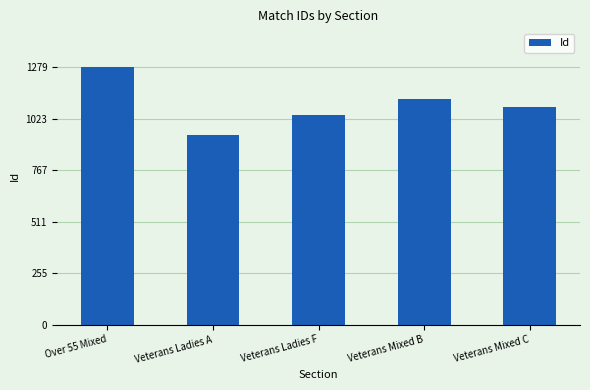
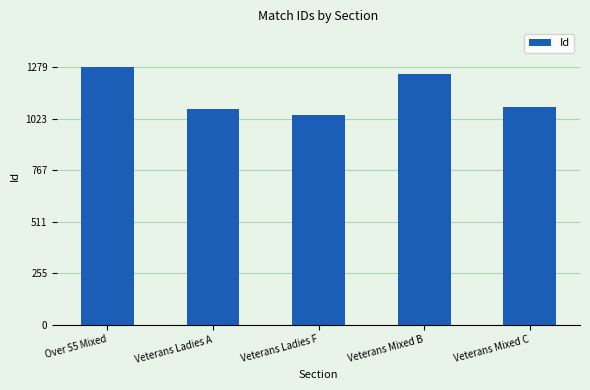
Veterans Ladies A: 940 -> 1070
Veterans Mixed B: 1120 -> 1240
